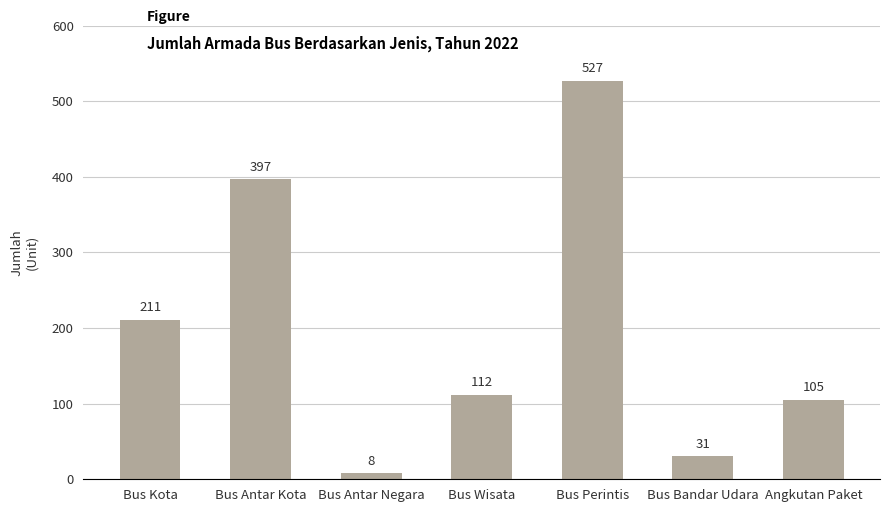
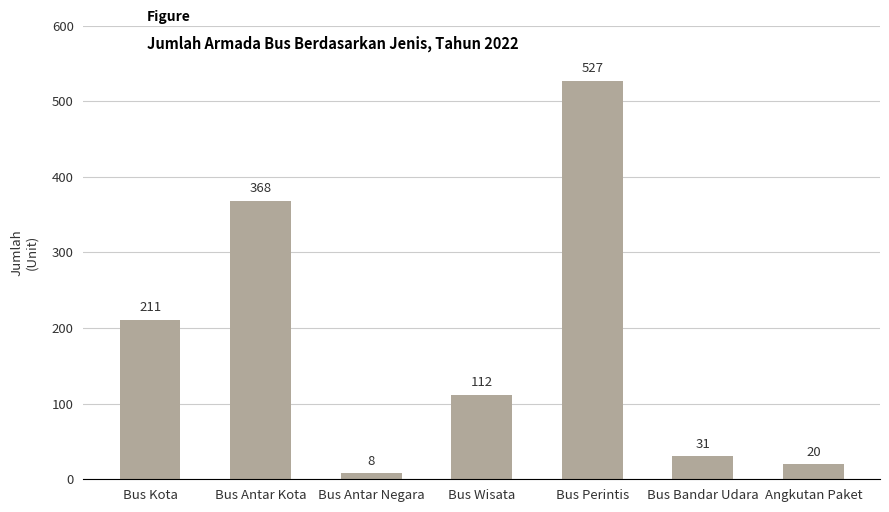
Bus Antar Kota: 397 -> 368
Angkutan Paket: 105 -> 20
